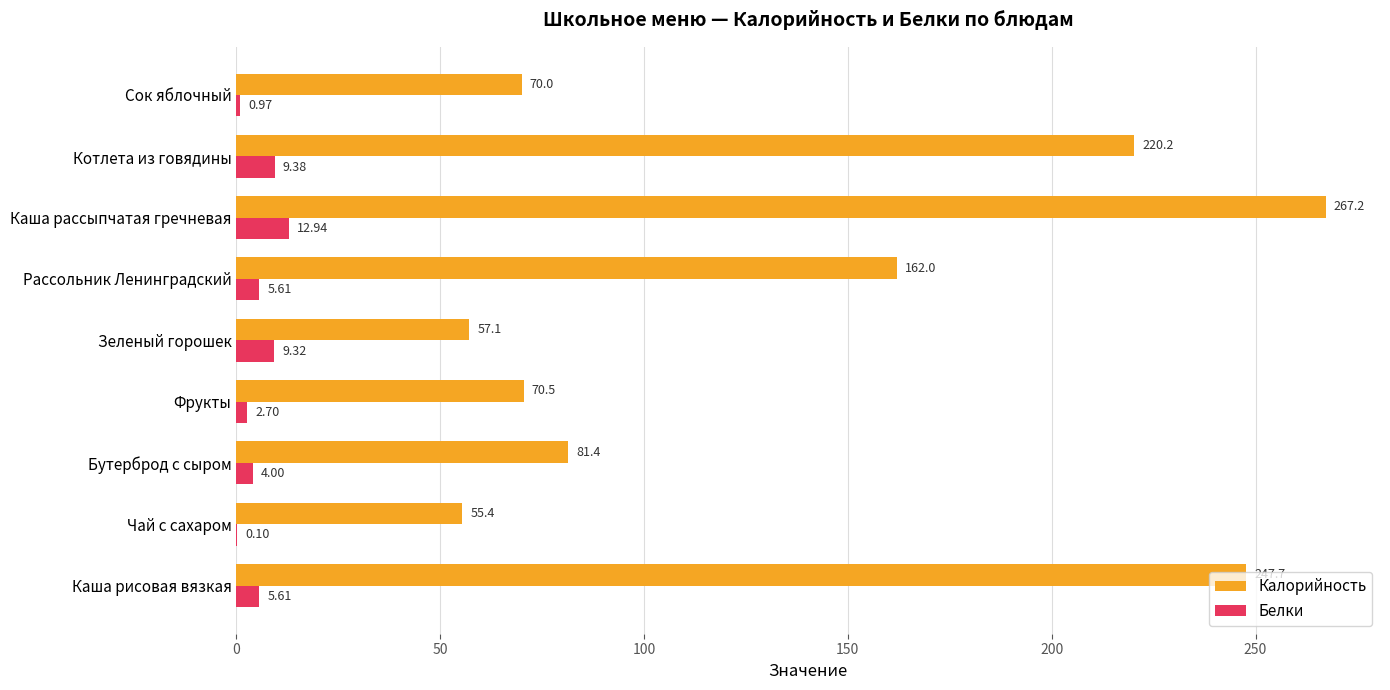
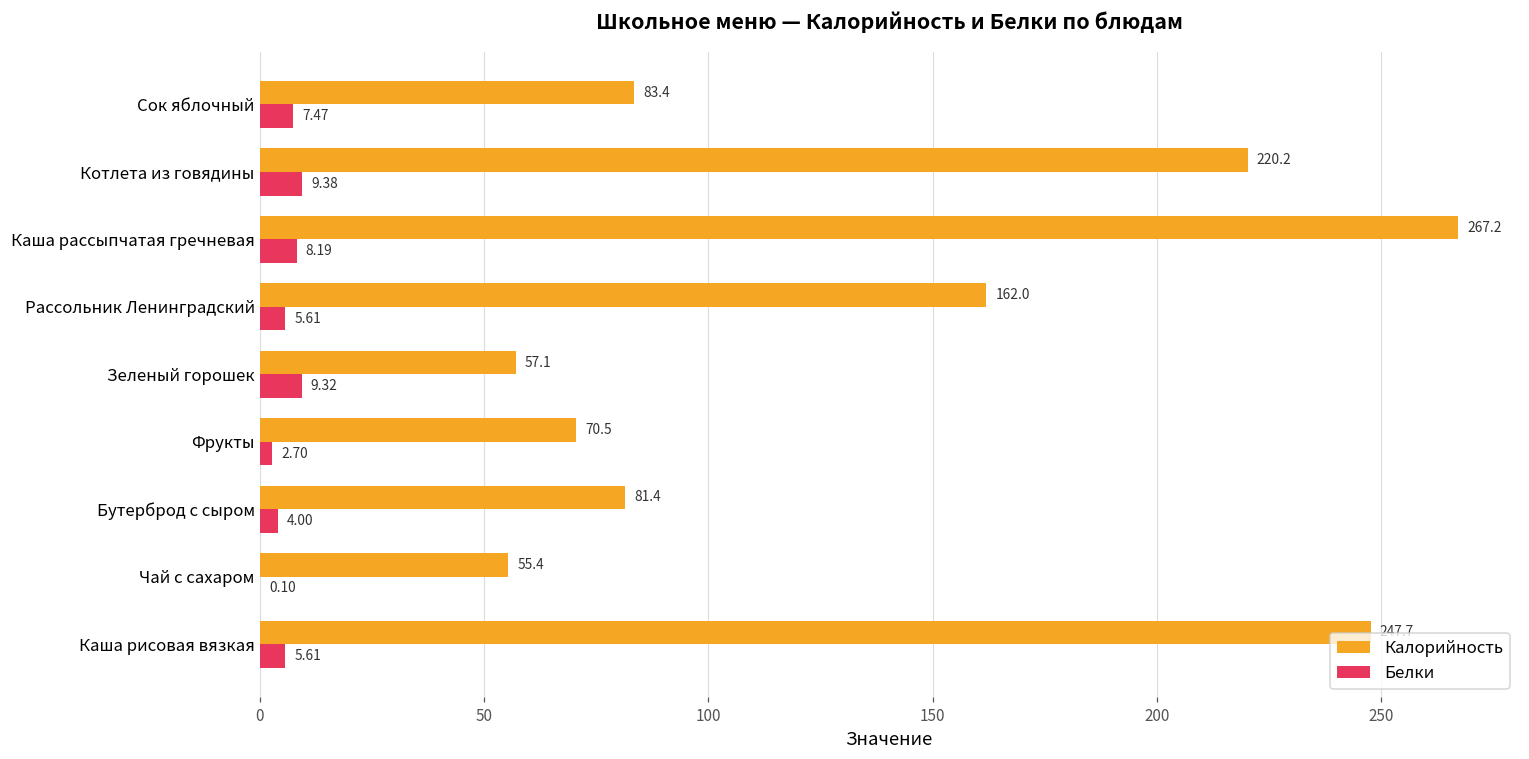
Калорийность, Сок яблочный: 70.0 -> 83.4
Белки, Сок яблочный: 0.97 -> 7.47
Белки, Каша рассыпчатая гречневая: 12.94 -> 8.19
